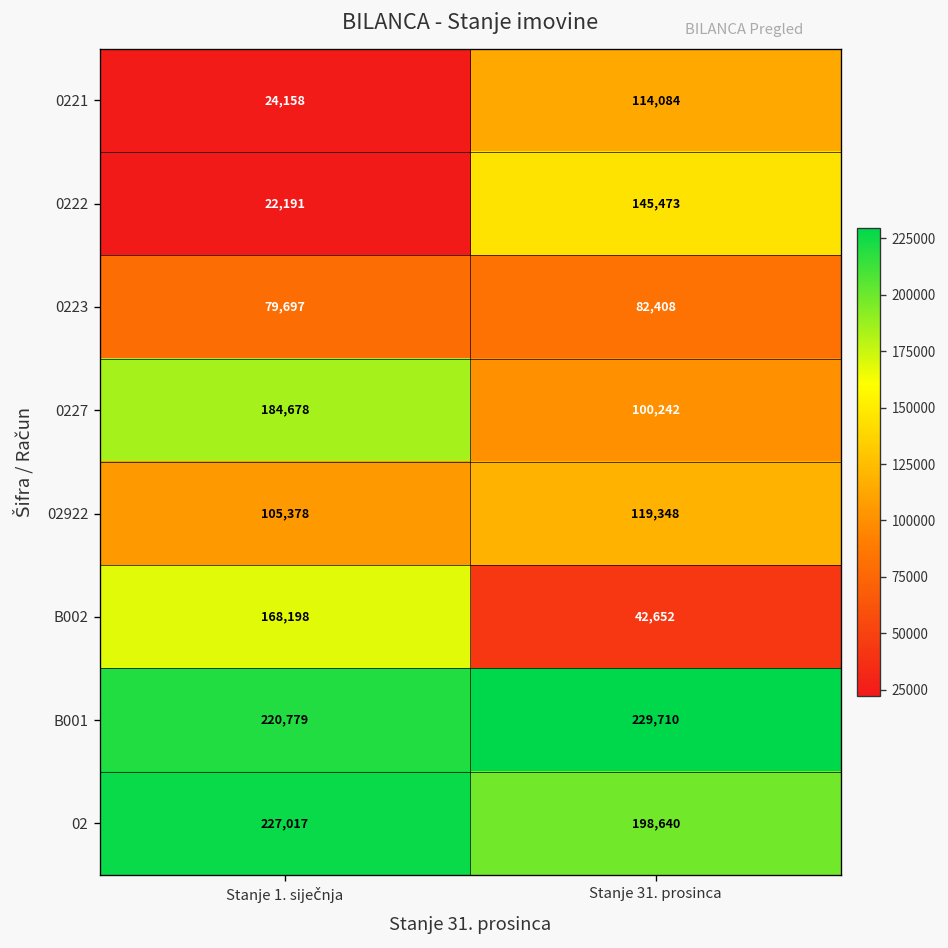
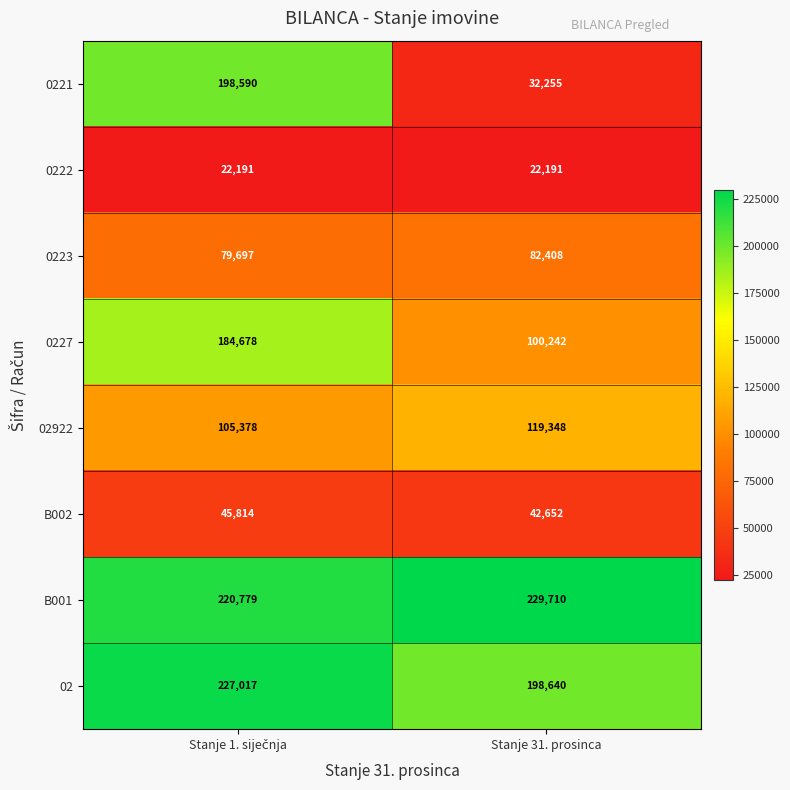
0221, Stanje 1. siječnja: 24,158 -> 198,590
0221, Stanje 31. prosinca: 114,084 -> 32,255
0222, Stanje 31. prosinca: 145,473 -> 22,191
B002, Stanje 1. siječnja: 168,198 -> 45,814
